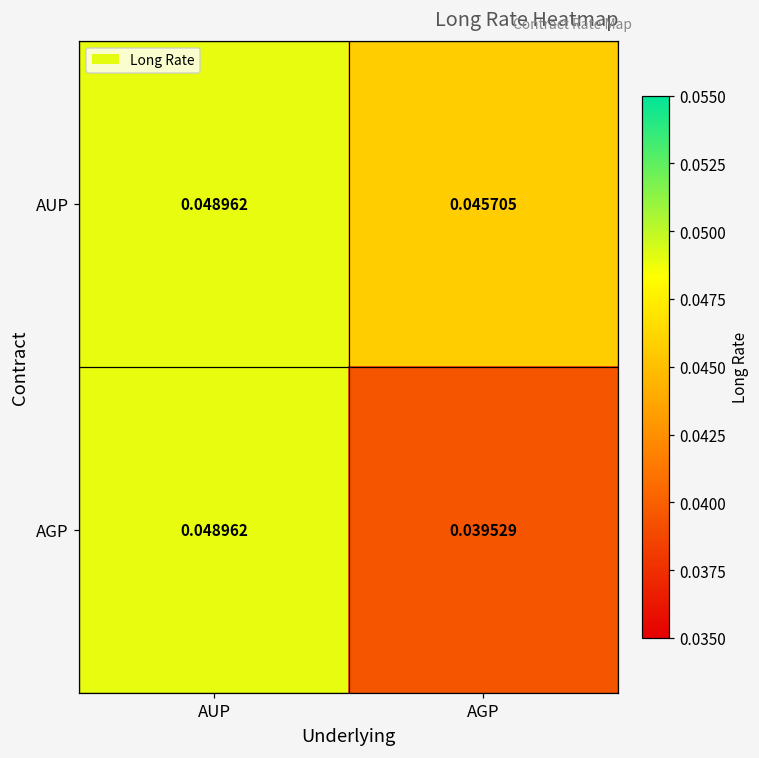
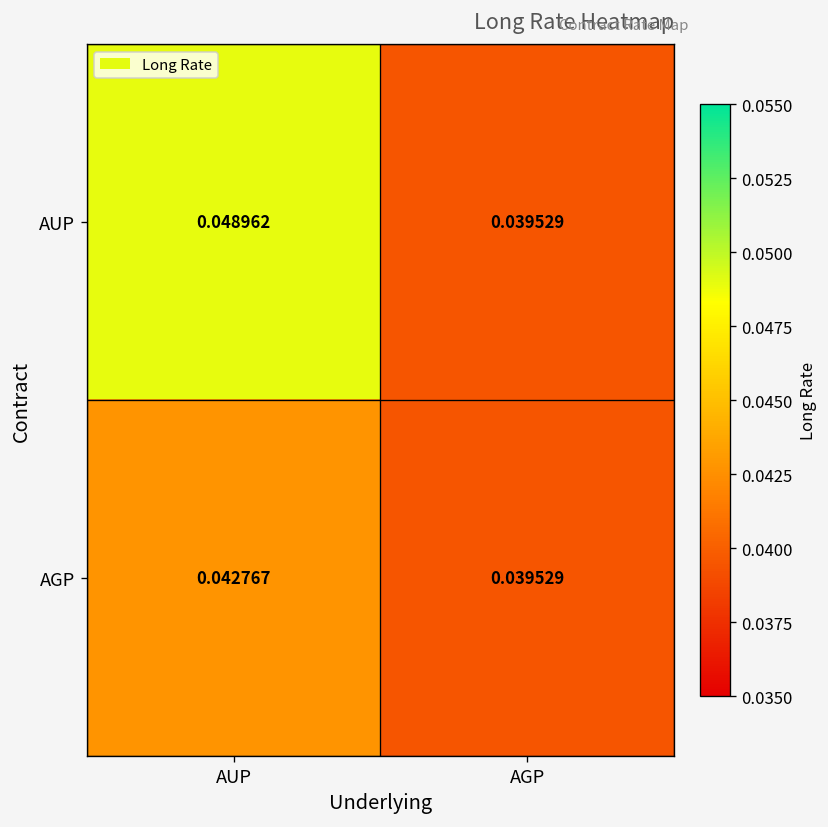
AUP, AGP: 0.045705 -> 0.039529
AGP, AUP: 0.048962 -> 0.042767
